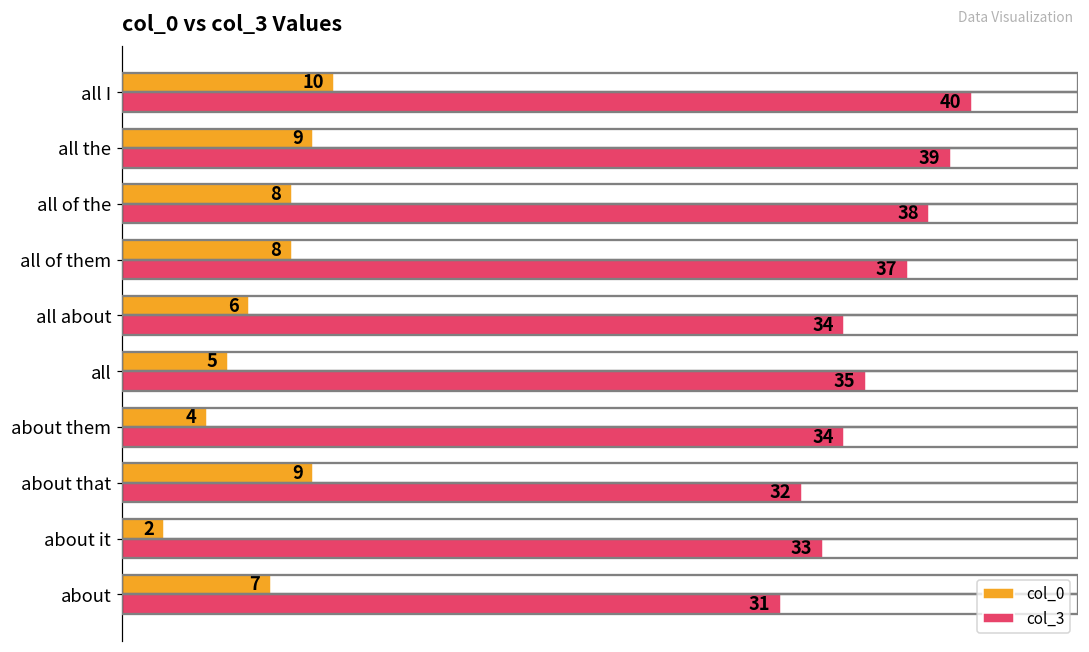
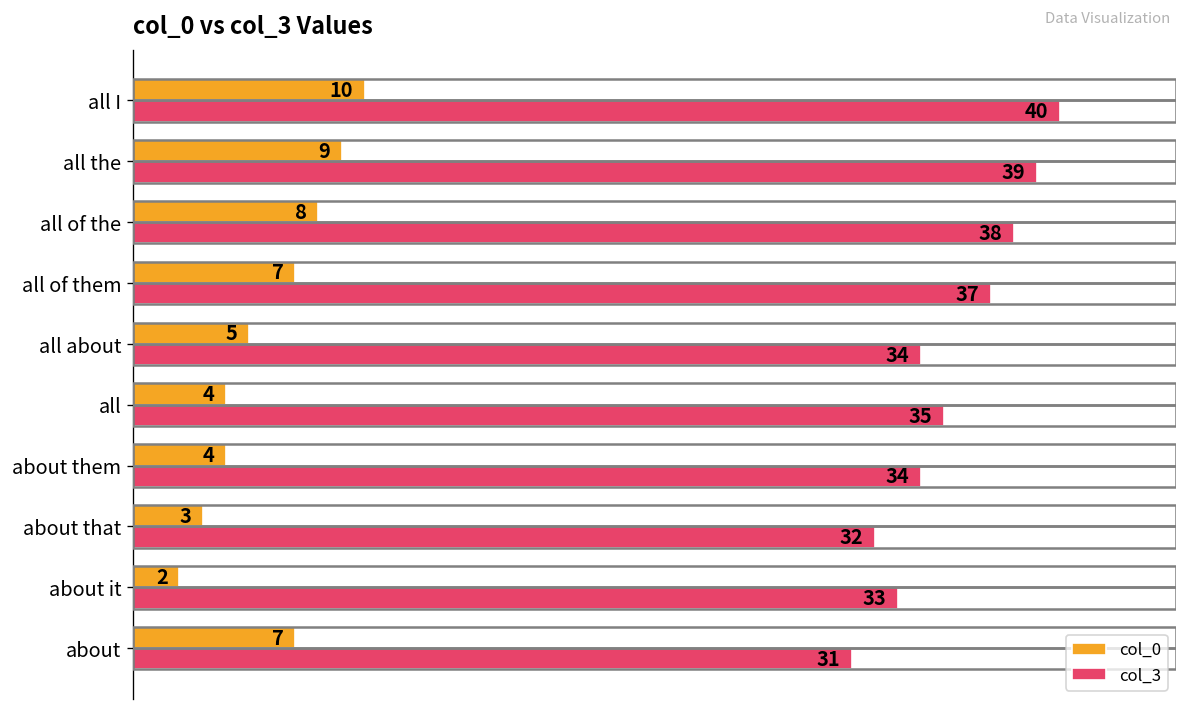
col_0, all of them: 8 -> 7
col_0, all about: 6 -> 5
col_0, all: 5 -> 4
col_0, about that: 9 -> 3
